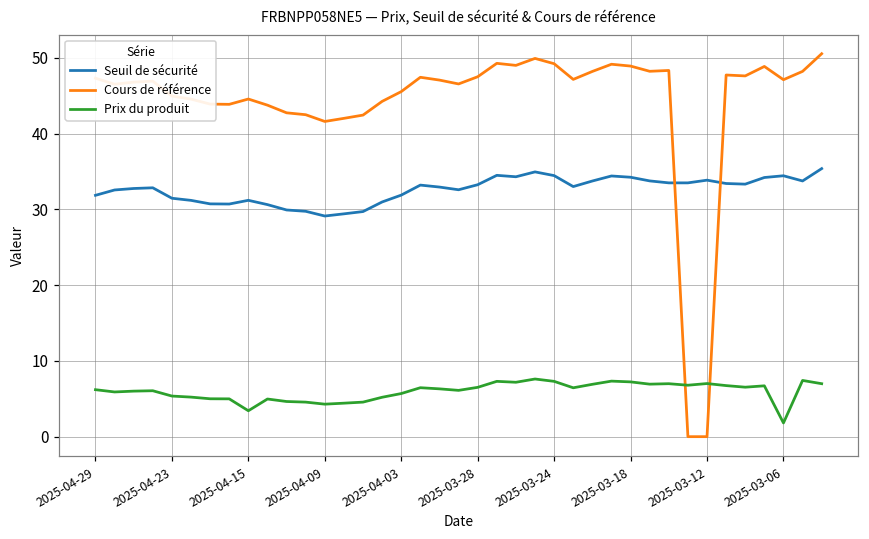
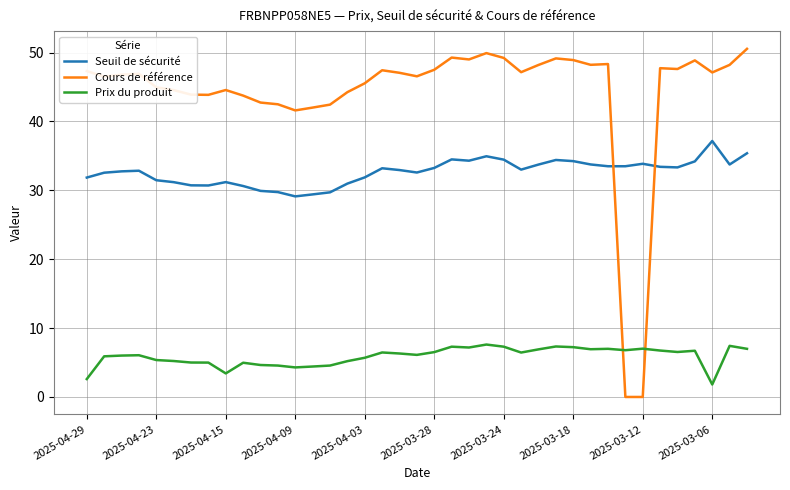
Prix du produit, 2025-04-29: 6 -> 3
Seuil de sécurité, 2025-03-06: 34 -> 37
